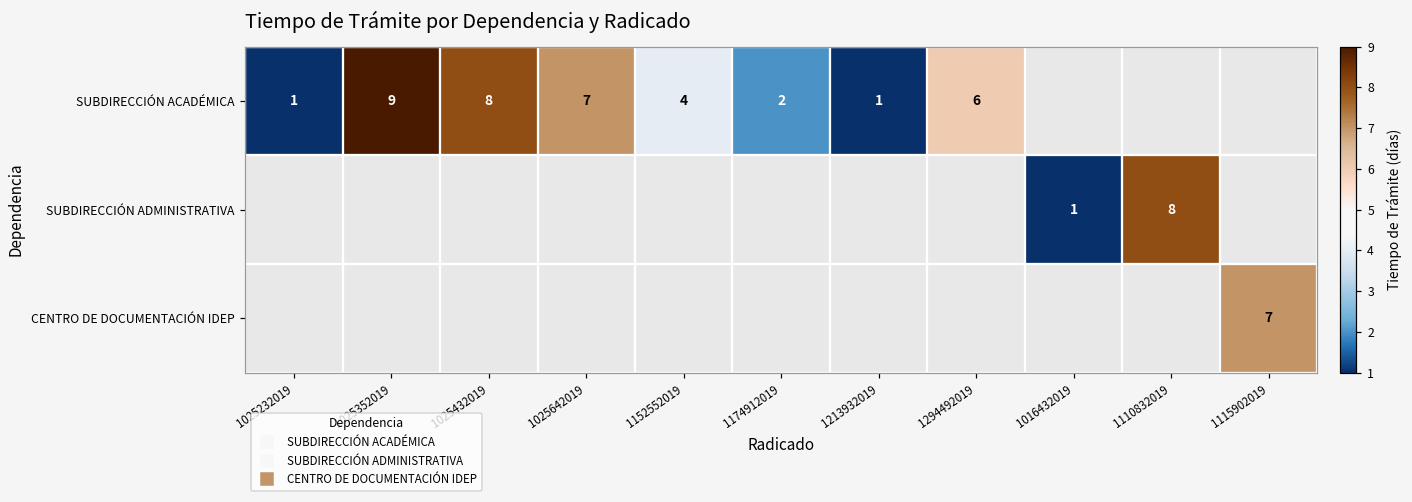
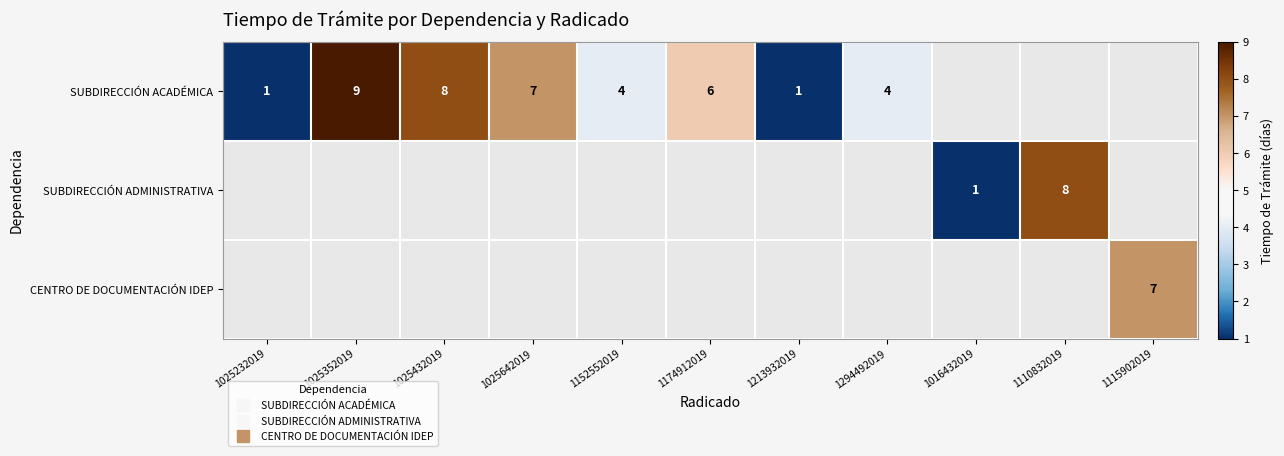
SUBDIRECCIÓN ACADÉMICA, 1174912019: 2 -> 6
SUBDIRECCIÓN ACADÉMICA, 1294492019: 6 -> 4
